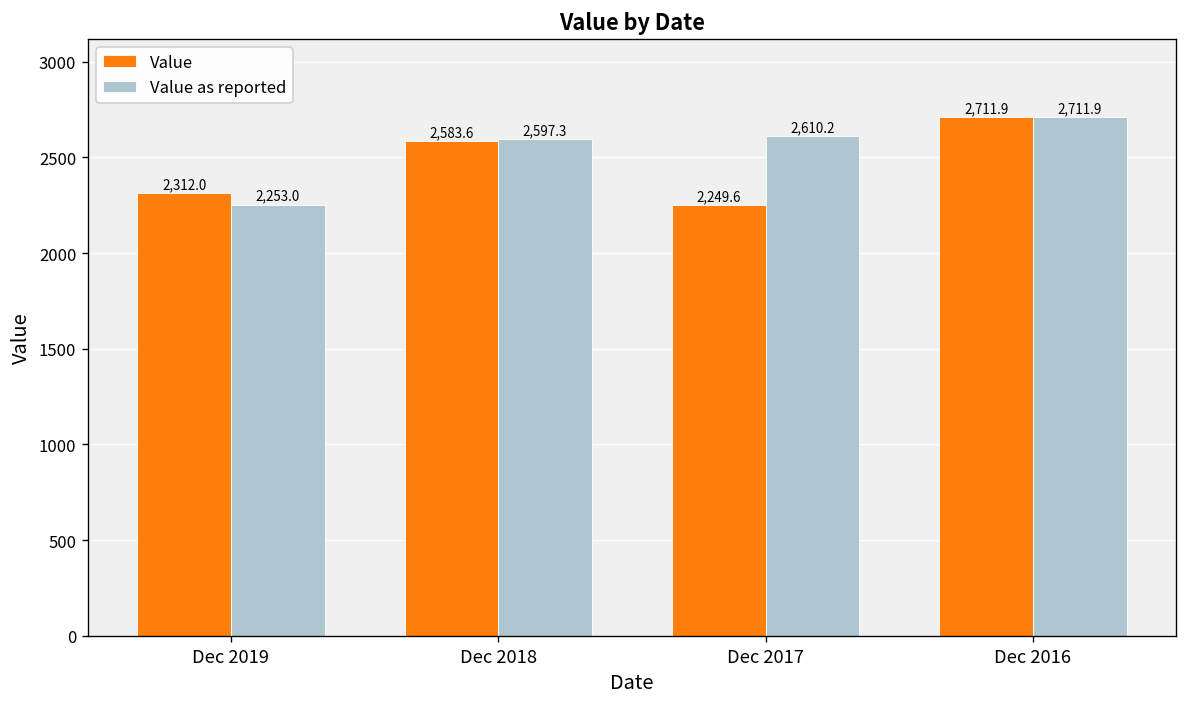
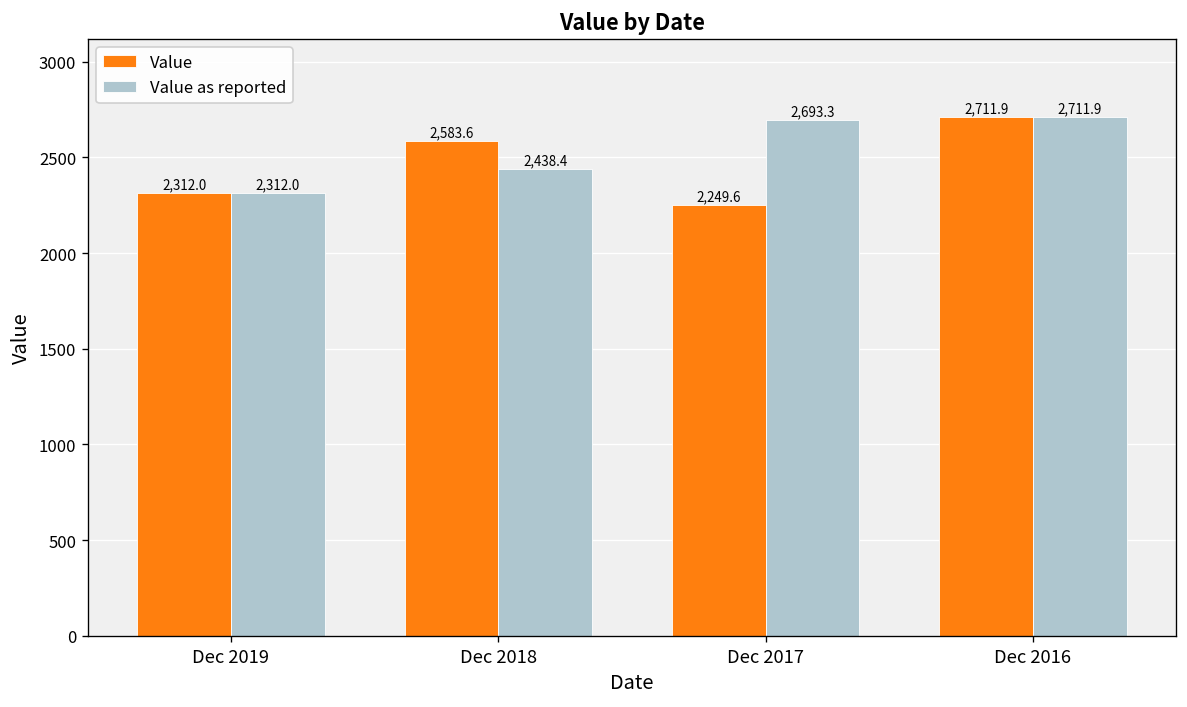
Value as reported, Dec 2019: 2,253.0 -> 2,312.0
Value as reported, Dec 2018: 2,597.3 -> 2,438.4
Value as reported, Dec 2017: 2,610.2 -> 2,693.3
